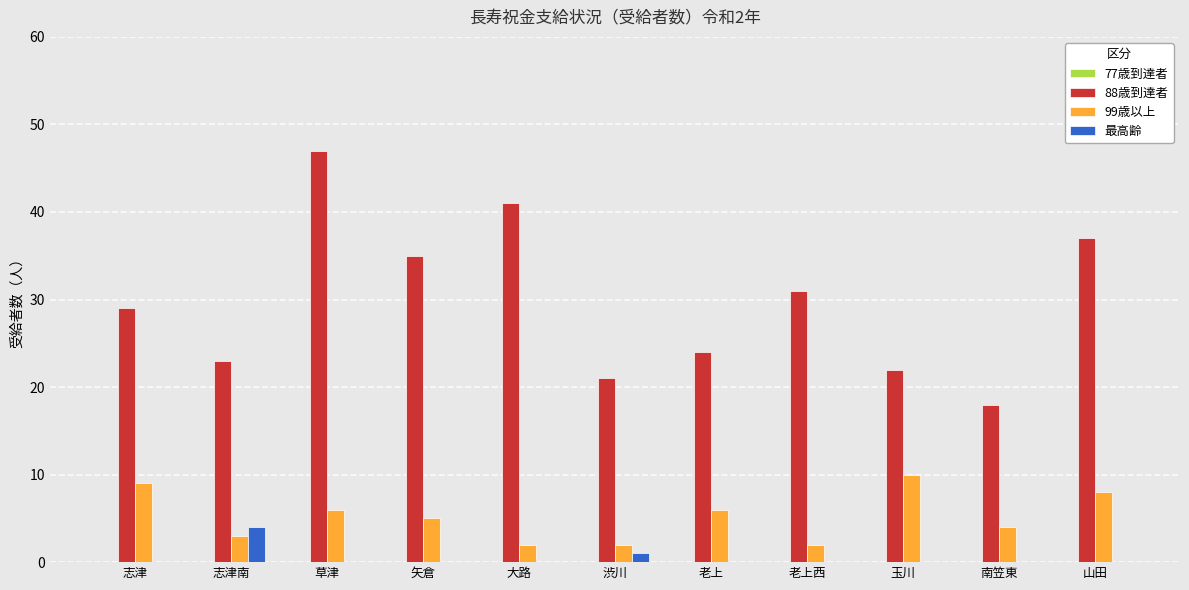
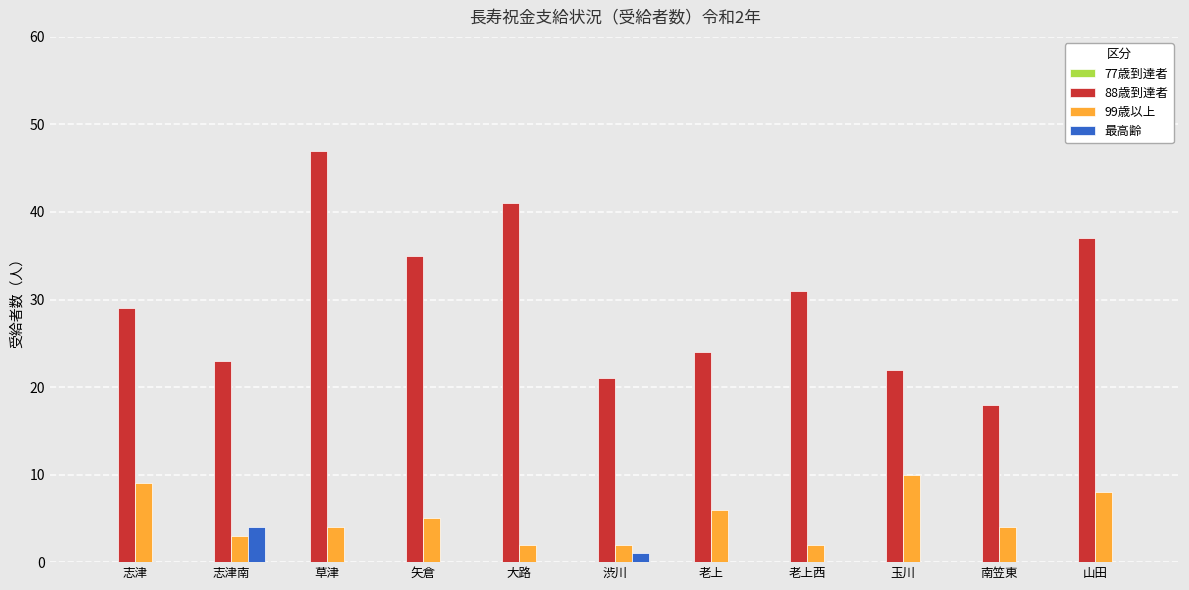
99歳以上, 草津: 6 -> 4
